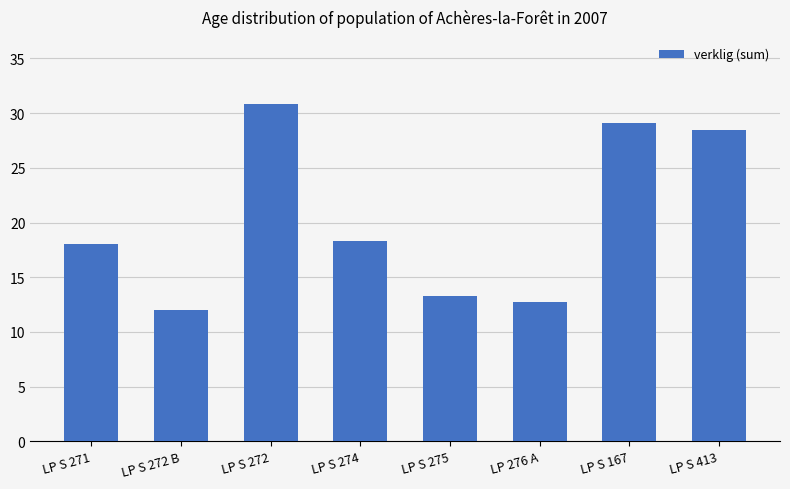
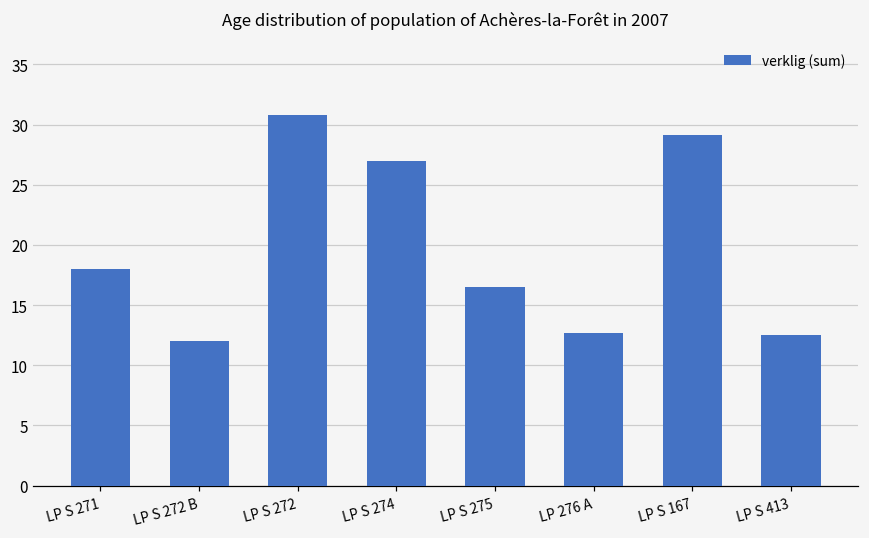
LP S 274: 18.3 -> 27.0
LP S 275: 13.3 -> 16.5
LP S 413: 28.5 -> 12.5
